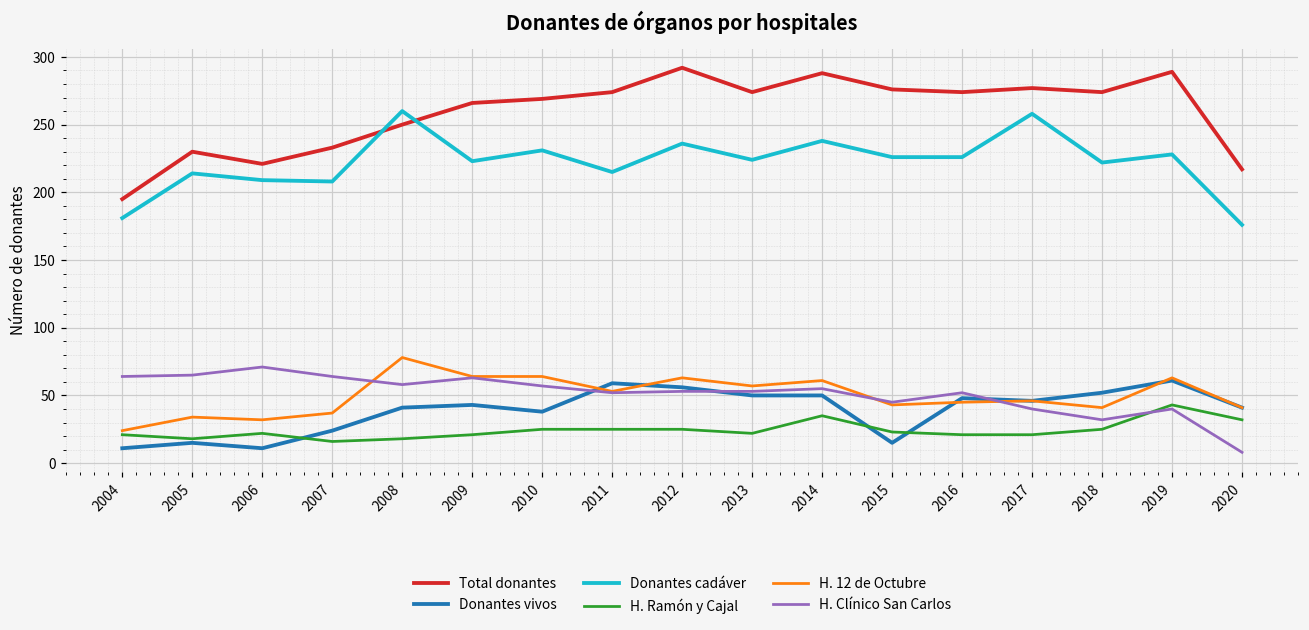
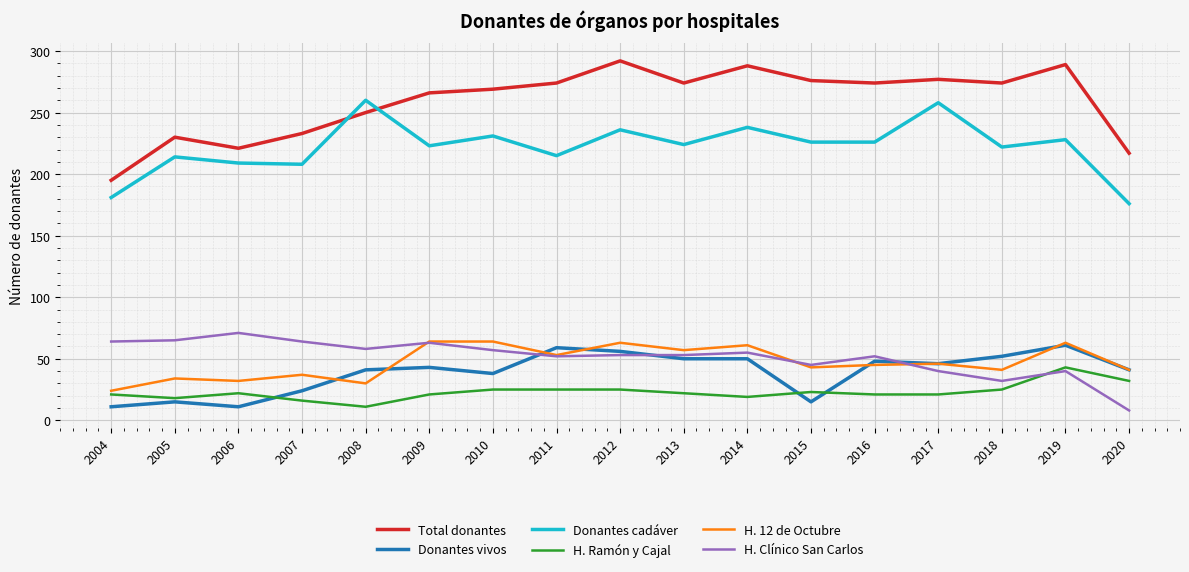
H. Ramón y Cajal, 2008: 18 -> 11
H. 12 de Octubre, 2008: 78 -> 30
H. Ramón y Cajal, 2014: 35 -> 19
